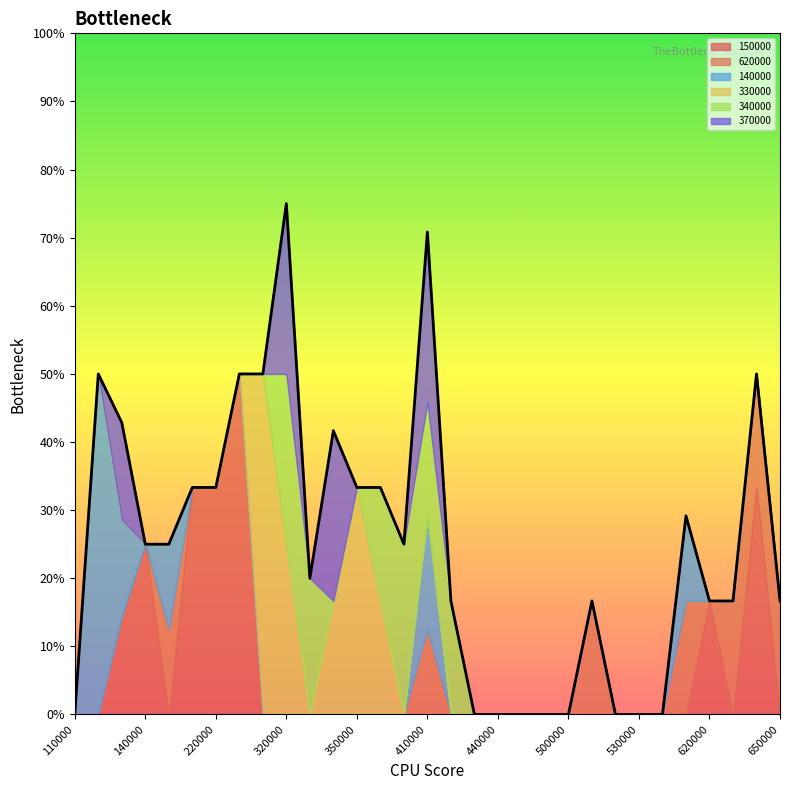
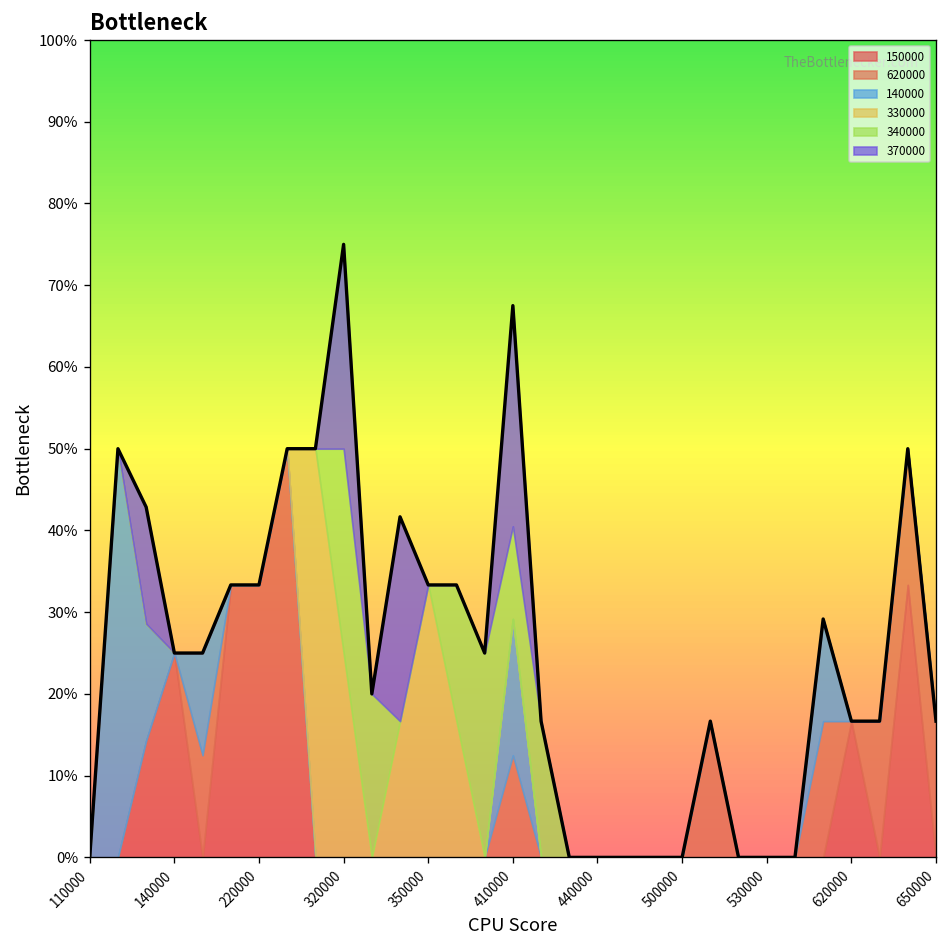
340000, 410000: 17% -> 11%
370000, 410000: 25% -> 27%
